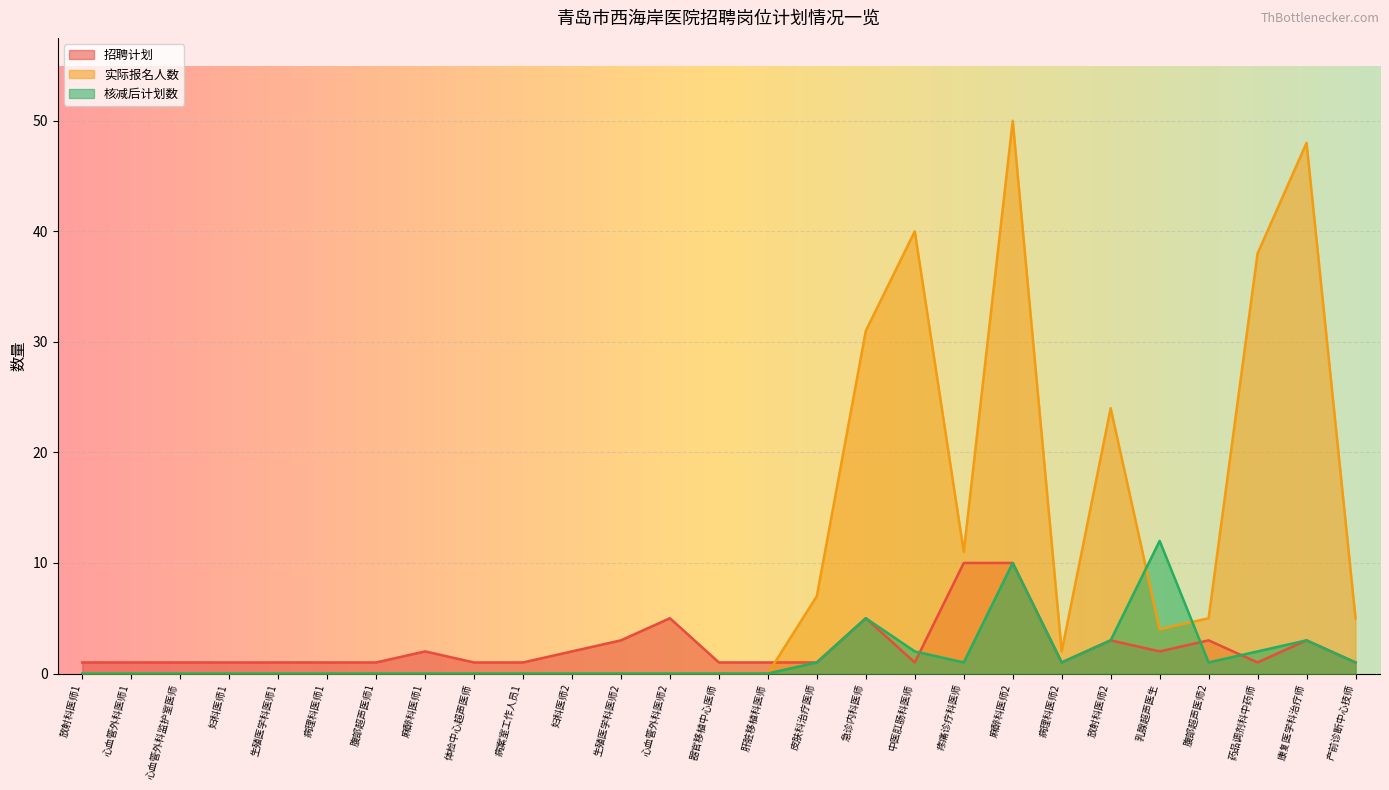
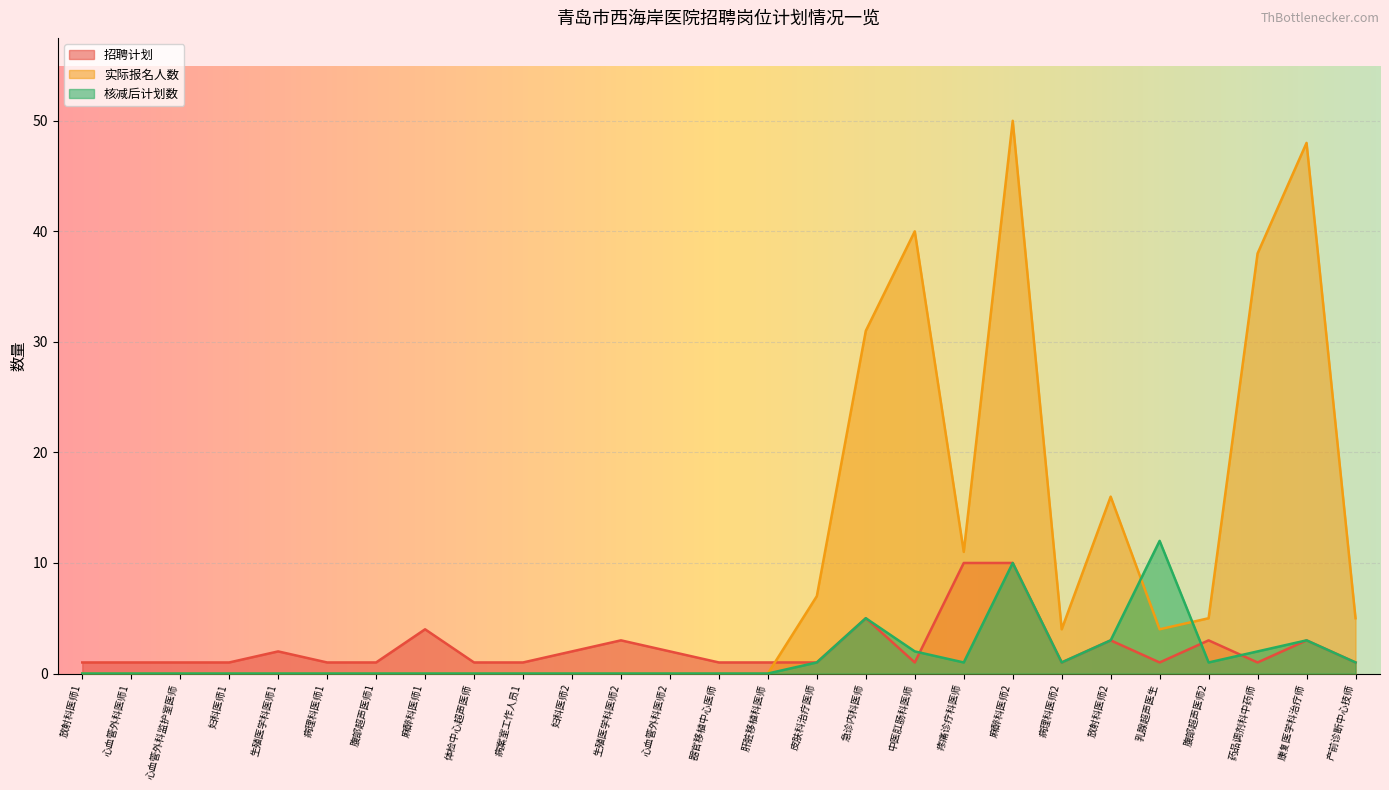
招聘计划, 生殖医学科医师1: 1 -> 2
招聘计划, 麻醉科医师1: 2 -> 4
招聘计划, 心血管外科医师2: 5 -> 2
实际报名人数, 病理科医师2: 2 -> 4
实际报名人数, 放射科医师2: 24 -> 16
招聘计划, 乳腺超声医生: 2 -> 1
